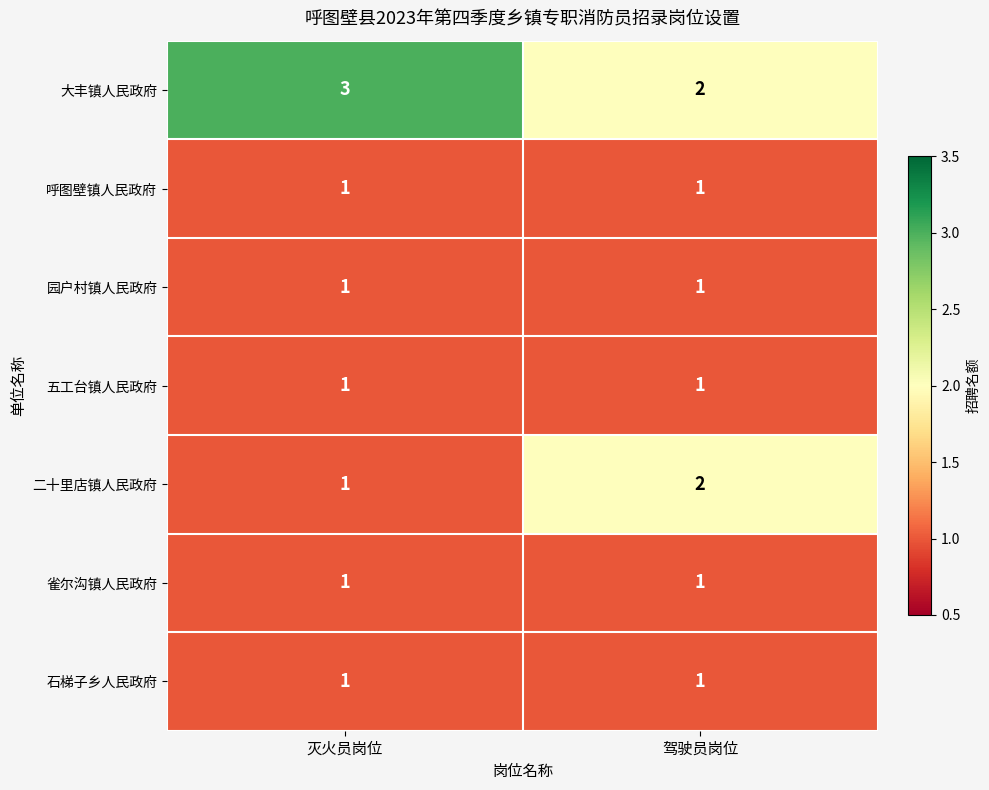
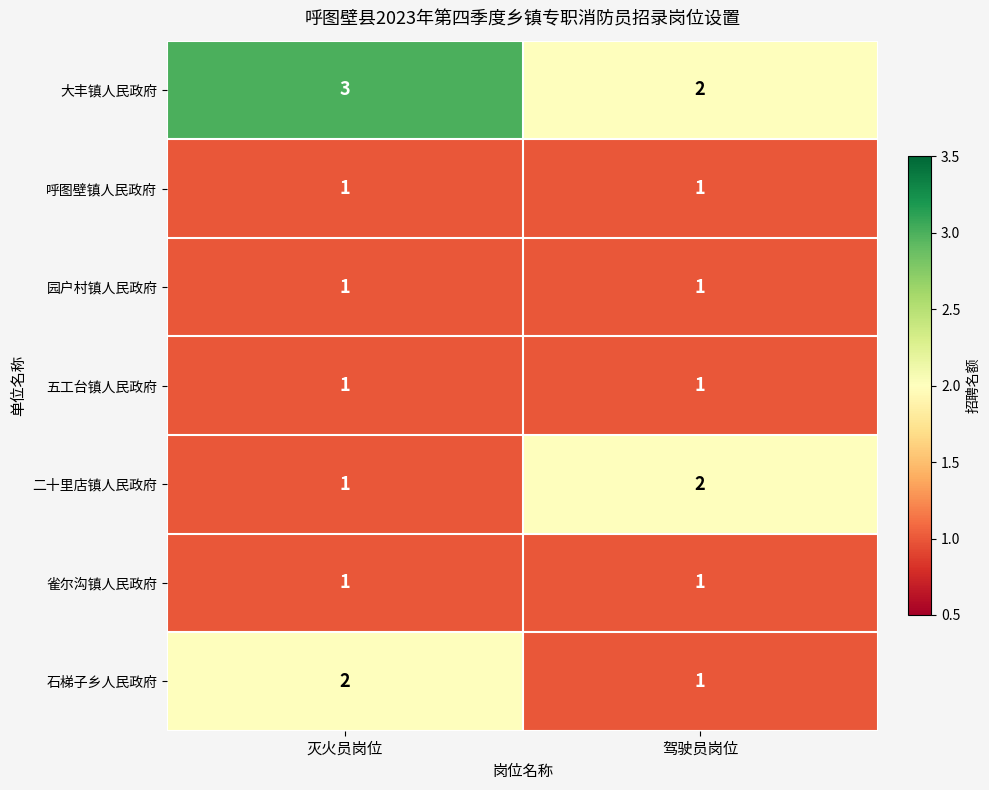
石梯子乡人民政府, 灭火员岗位: 1 -> 2
